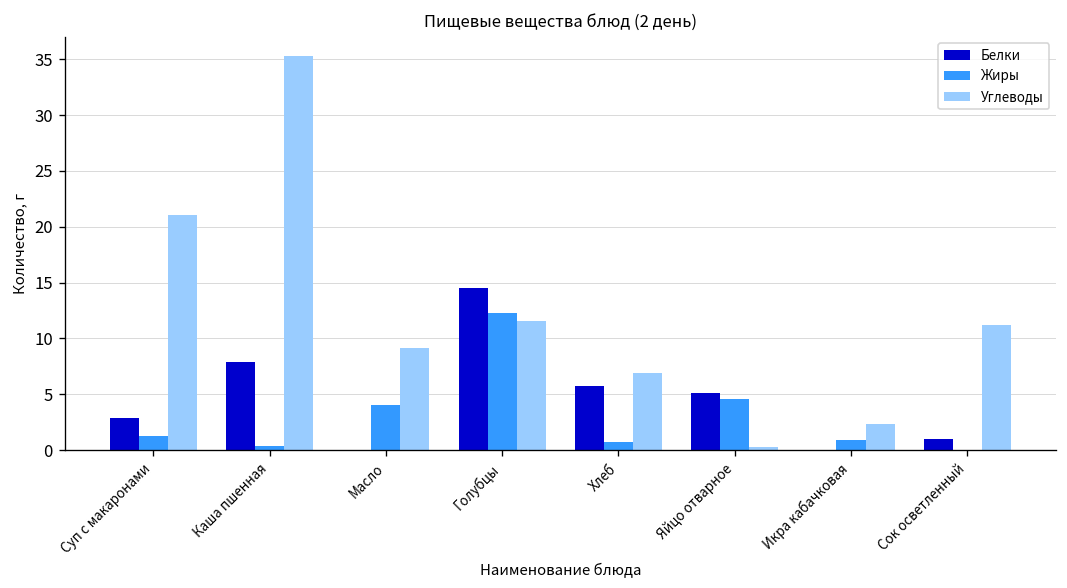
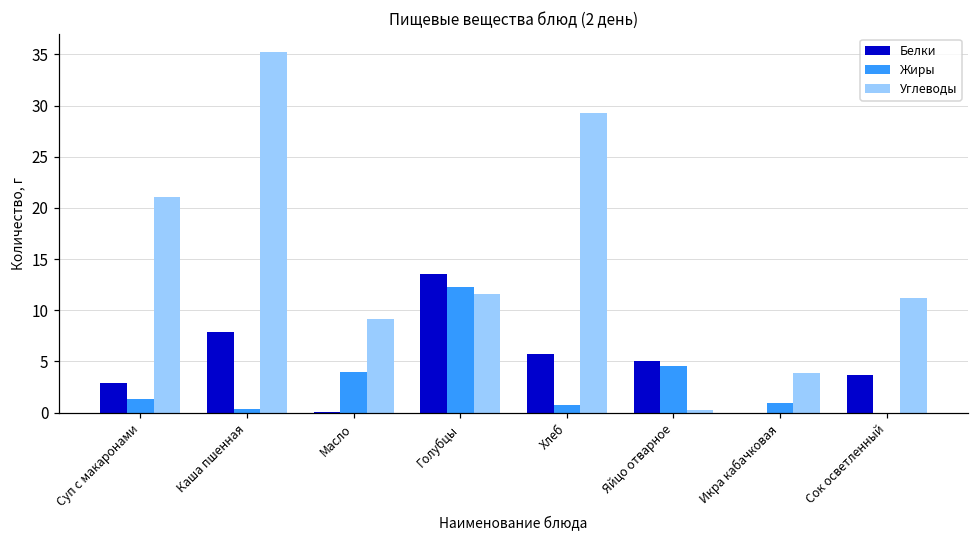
Белки, Голубцы: 15 -> 14
Углеводы, Хлеб: 7 -> 29
Углеводы, Икра кабачковая: 2 -> 4
Белки, Сок осветленный: 1 -> 4
